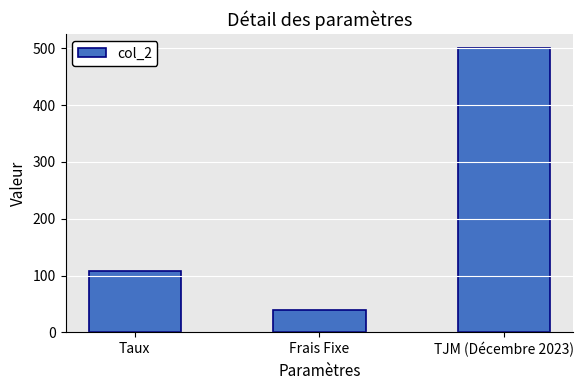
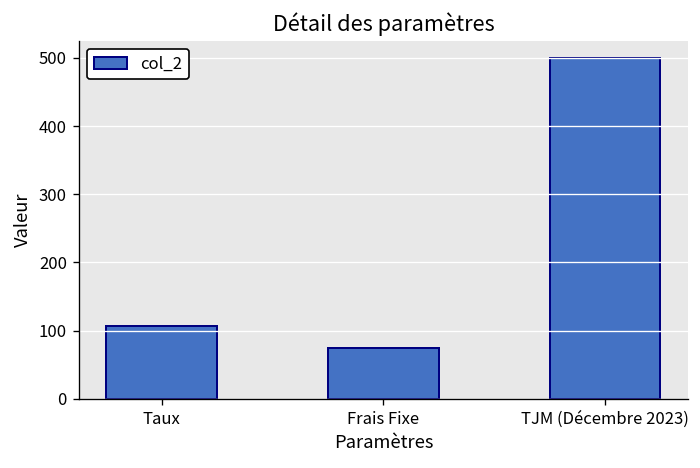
Frais Fixe: 40 -> 80
